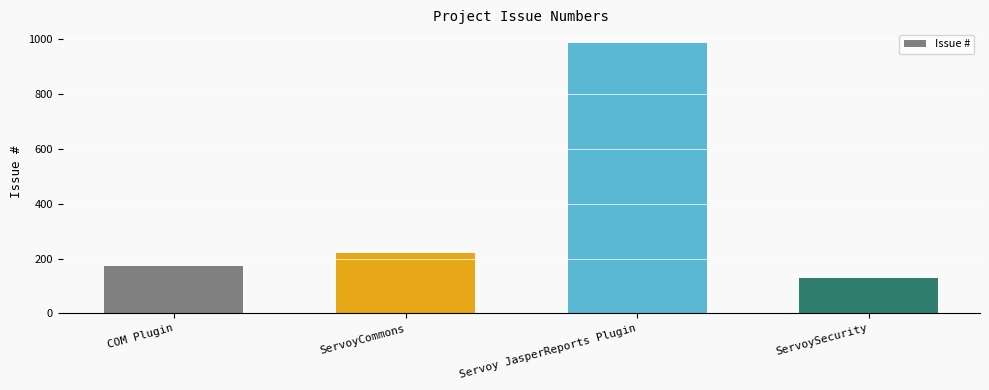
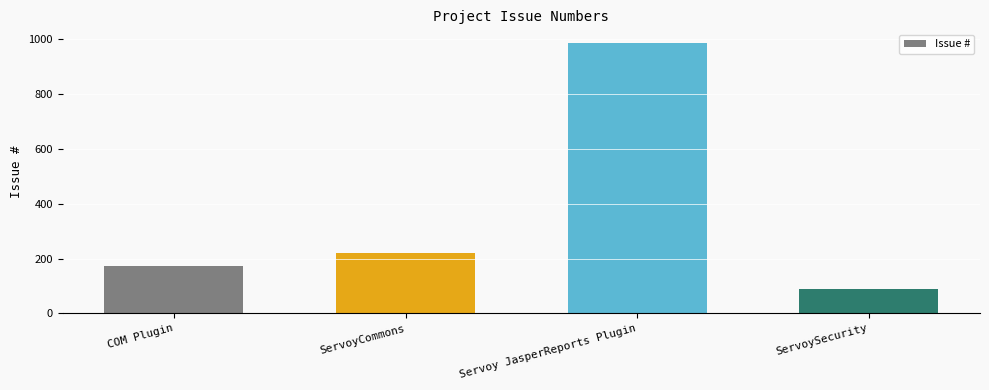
ServoySecurity: 130 -> 90
